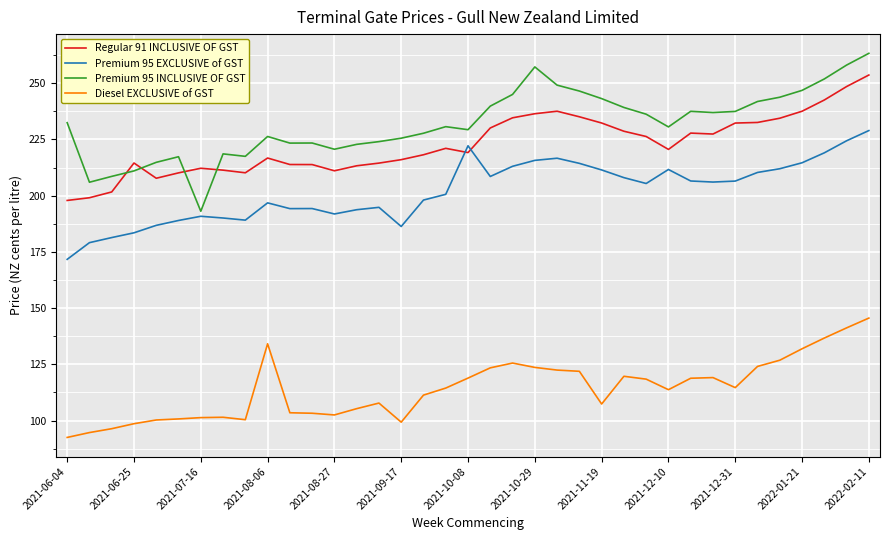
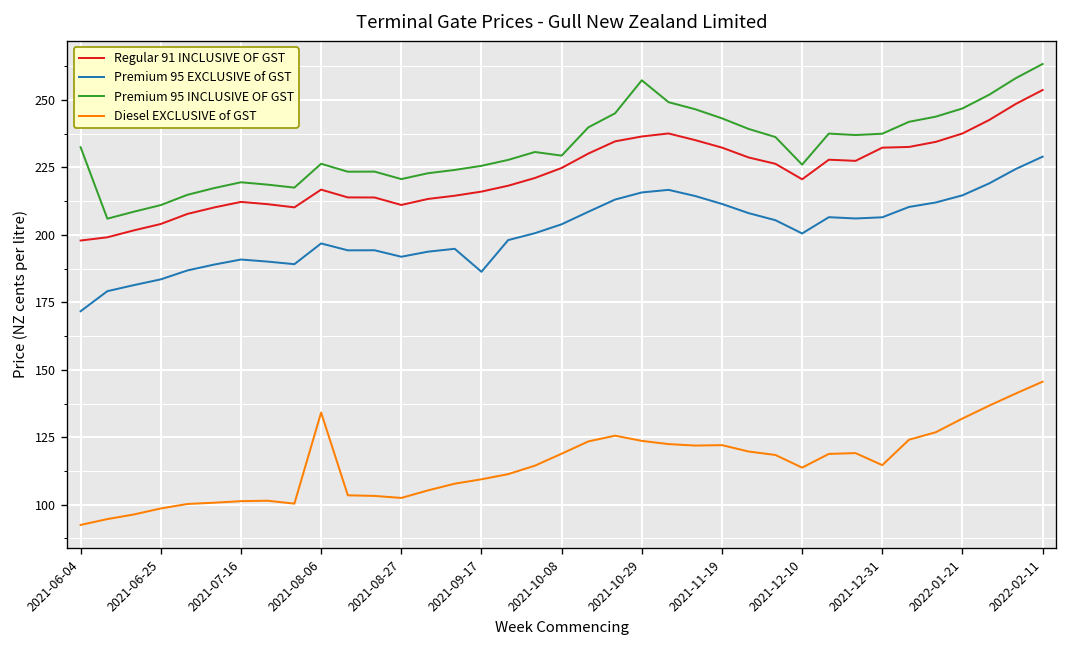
Regular 91 INCLUSIVE OF GST, 2021-06-25: 215 -> 204
Premium 95 INCLUSIVE OF GST, 2021-07-16: 193 -> 219
Diesel EXCLUSIVE of GST, 2021-09-17: 99 -> 109
Regular 91 INCLUSIVE OF GST, 2021-10-08: 219 -> 225
Premium 95 EXCLUSIVE of GST, 2021-10-08: 222 -> 204
Diesel EXCLUSIVE of GST, 2021-11-19: 107 -> 122
Premium 95 EXCLUSIVE of GST, 2021-12-10: 212 -> 201
Premium 95 INCLUSIVE OF GST, 2021-12-10: 231 -> 226
